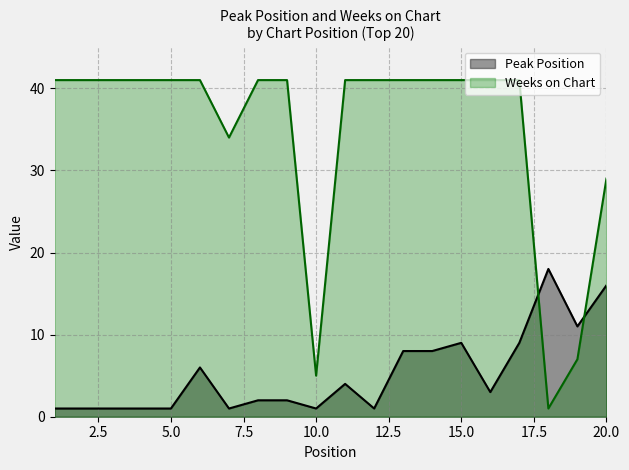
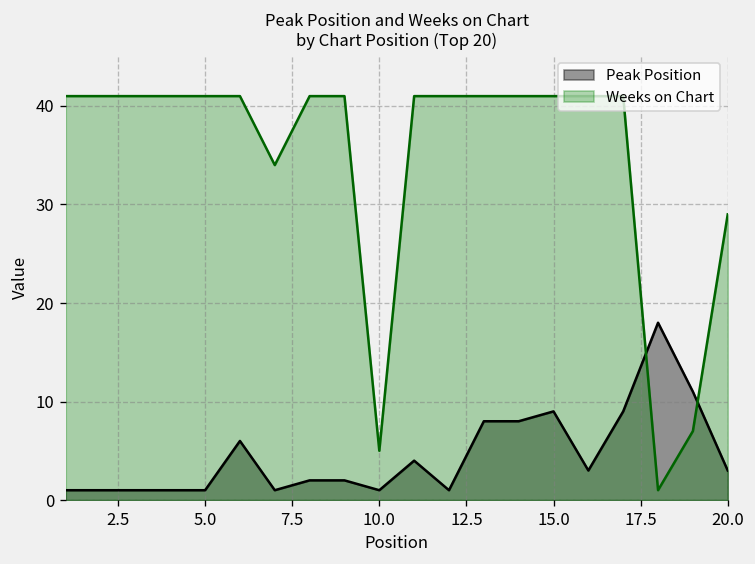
Peak Position, 20.0: 16 -> 3
